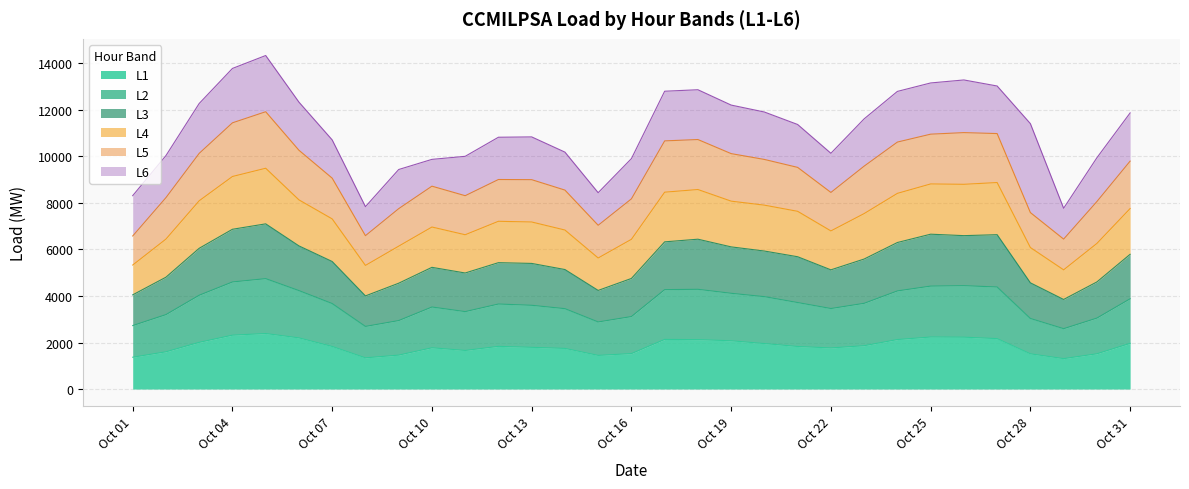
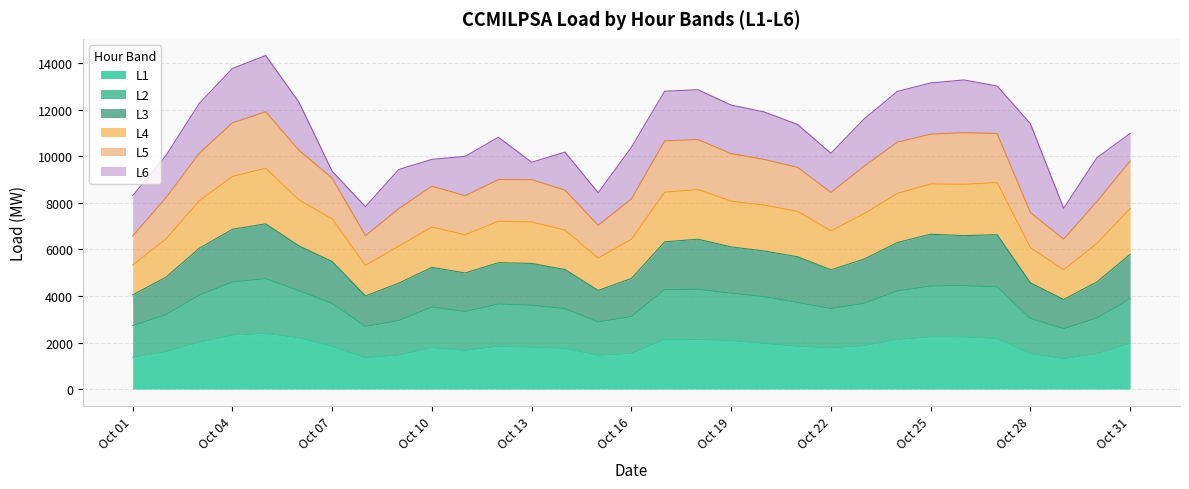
L6, Oct 07: 1600 -> 300
L6, Oct 13: 1800 -> 700
L6, Oct 16: 1700 -> 2200
L6, Oct 31: 2100 -> 1200
